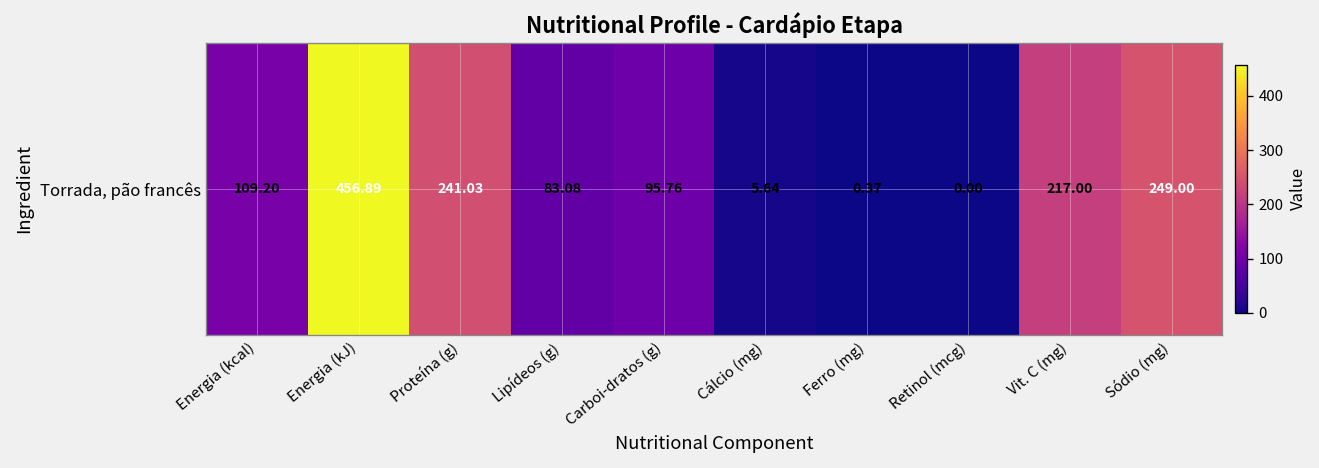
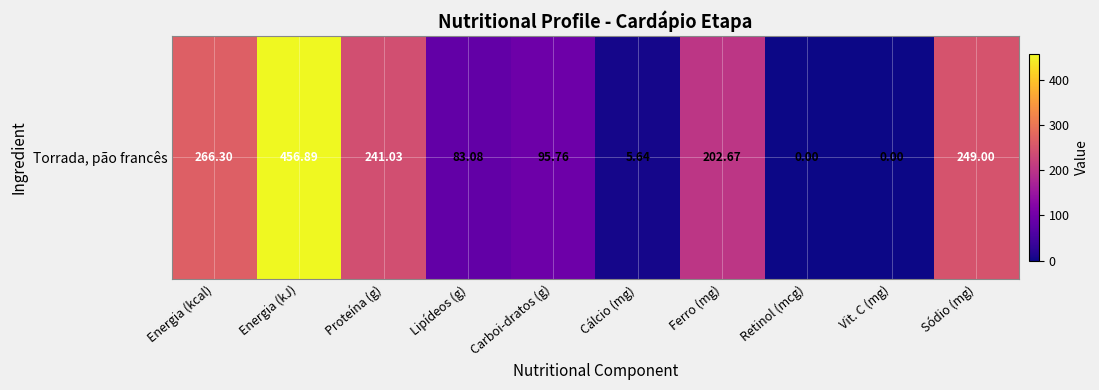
Torrada, pão francês, Energia (kcal): 109.20 -> 266.30
Torrada, pão francês, Ferro (mg): 0.37 -> 202.67
Torrada, pão francês, Vit. C (mg): 217.00 -> 0.00
